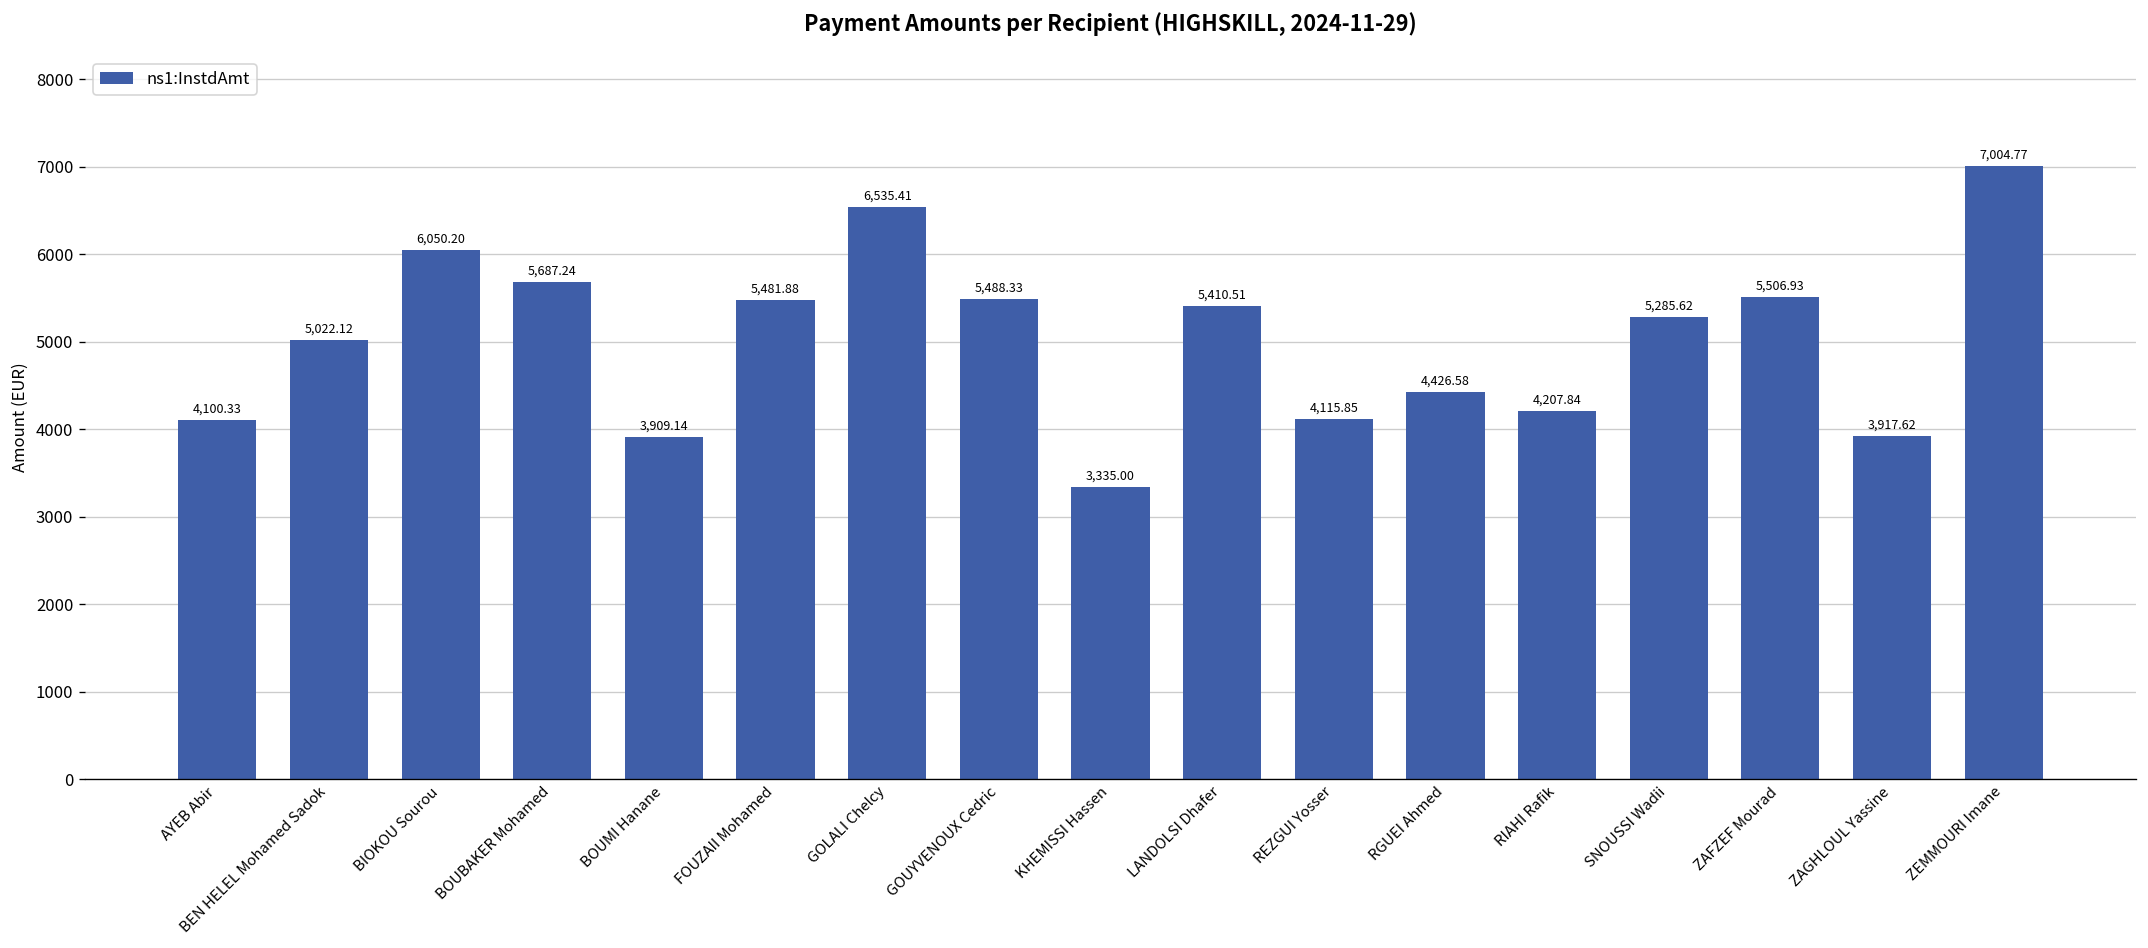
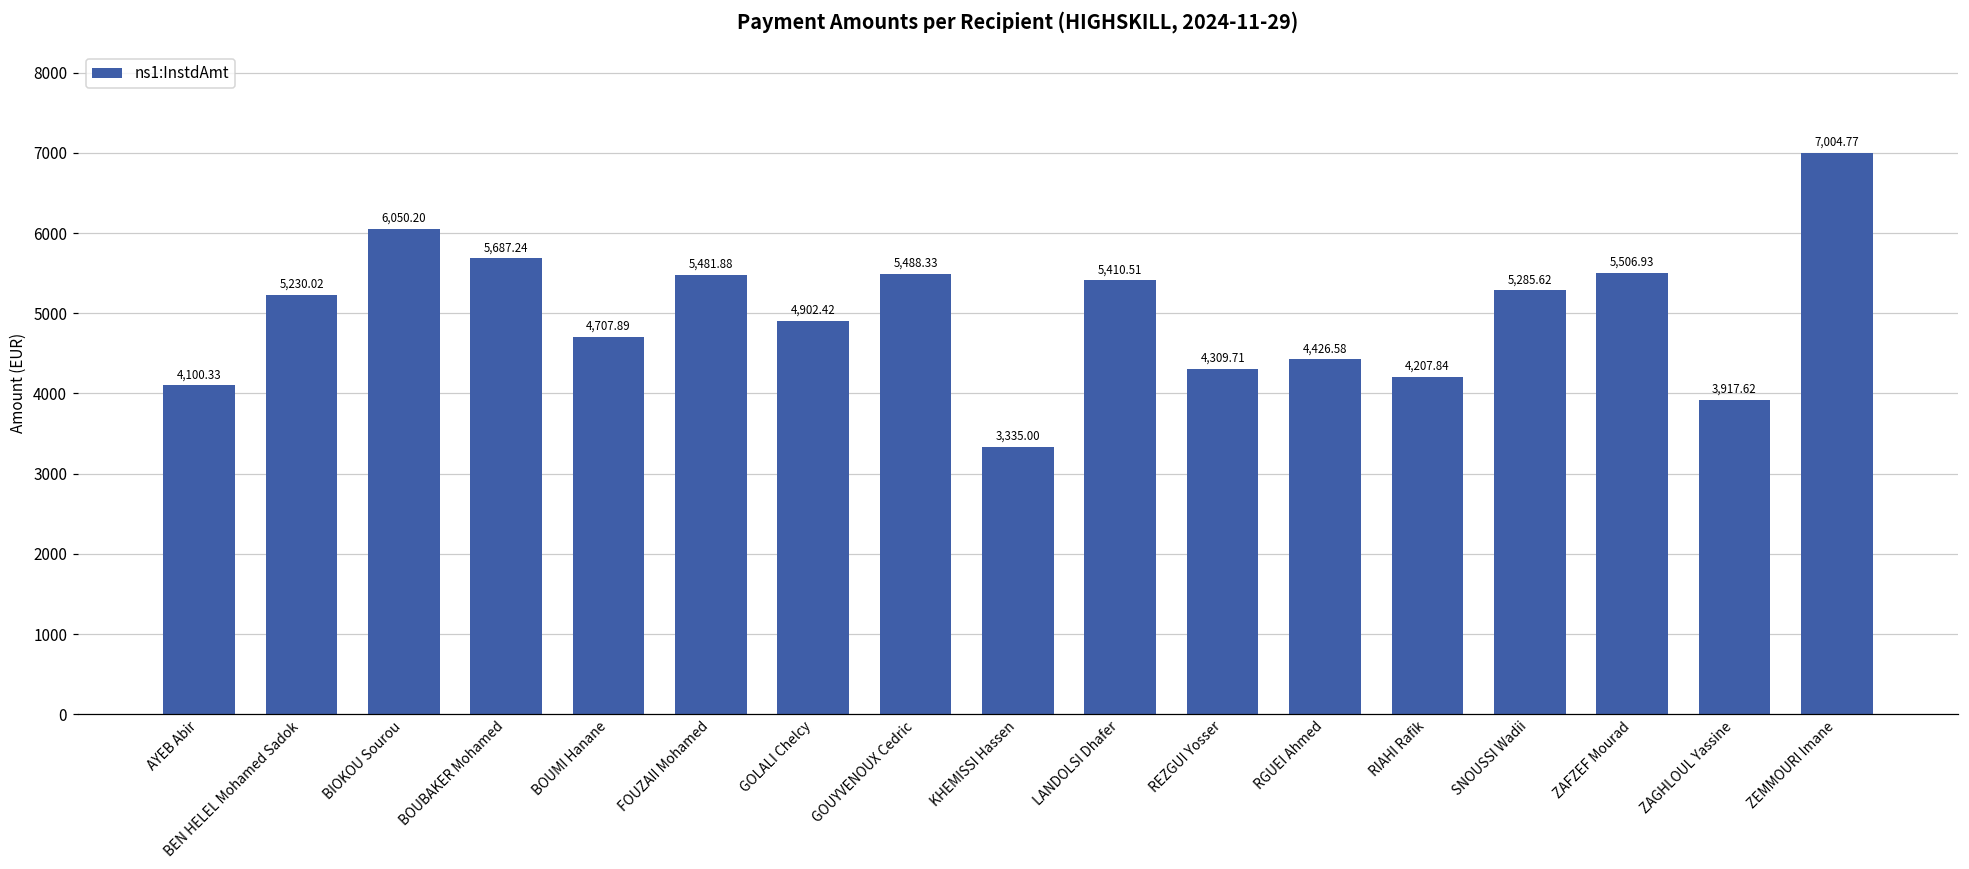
BEN HELEL Mohamed Sadok: 5,022.12 -> 5,230.02
BOUMI Hanane: 3,909.14 -> 4,707.89
GOLALI Chelcy: 6,535.41 -> 4,902.42
REZGUI Yosser: 4,115.85 -> 4,309.71
